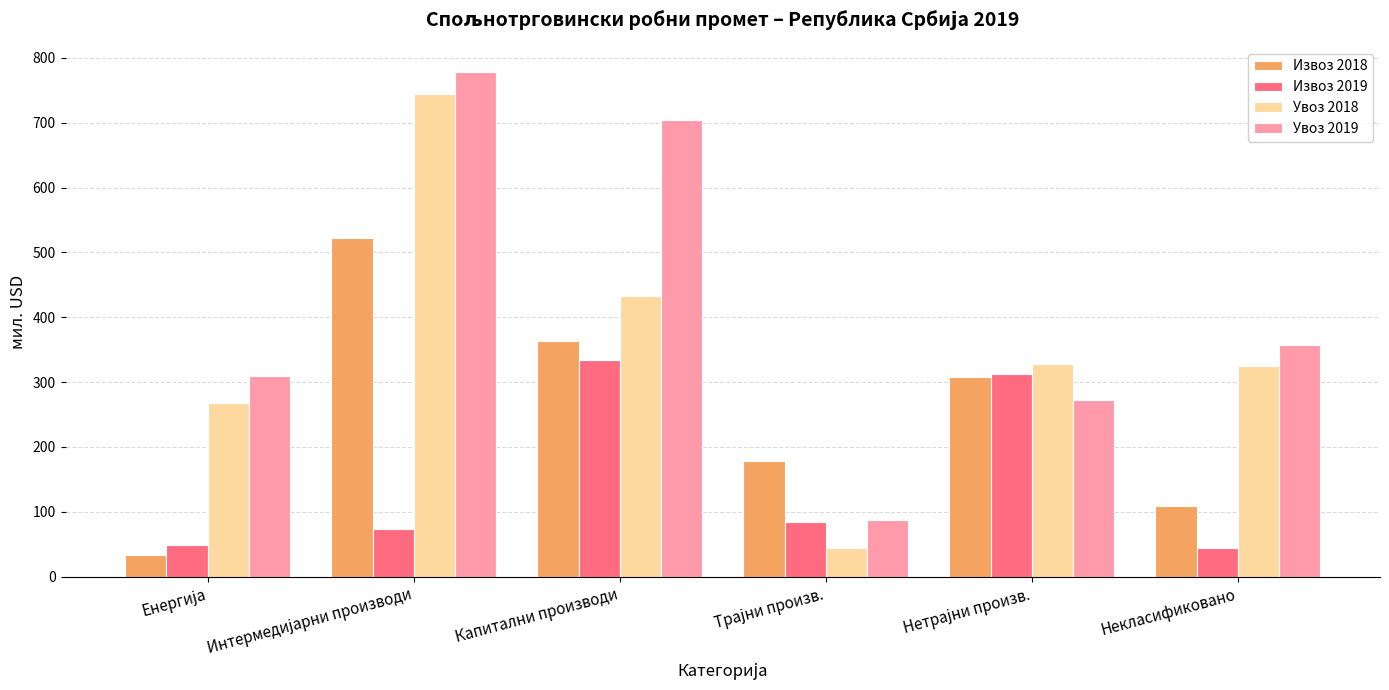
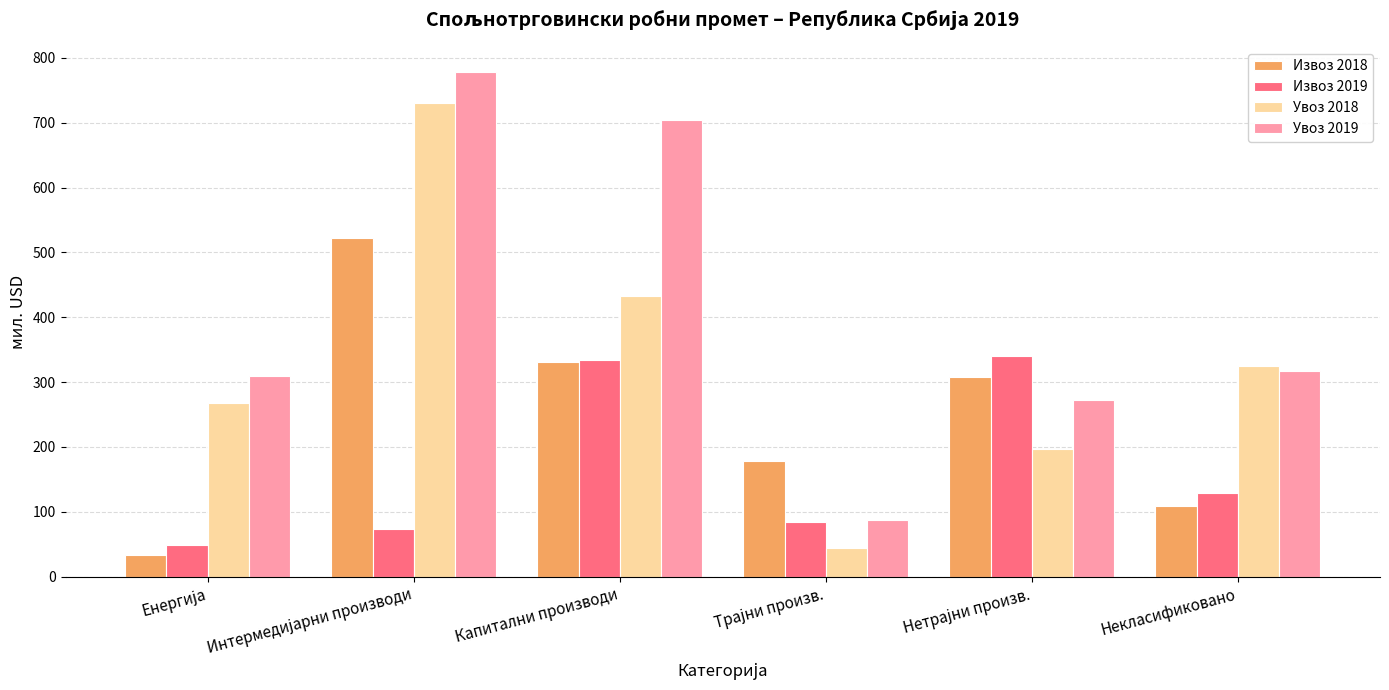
Увоз 2018, Интермедијарни производи: 740 -> 730
Извоз 2018, Капитални производи: 360 -> 330
Извоз 2019, Нетрајни произв.: 310 -> 340
Увоз 2018, Нетрајни произв.: 330 -> 200
Извоз 2019, Некласификовано: 40 -> 130
Увоз 2019, Некласификовано: 360 -> 320
